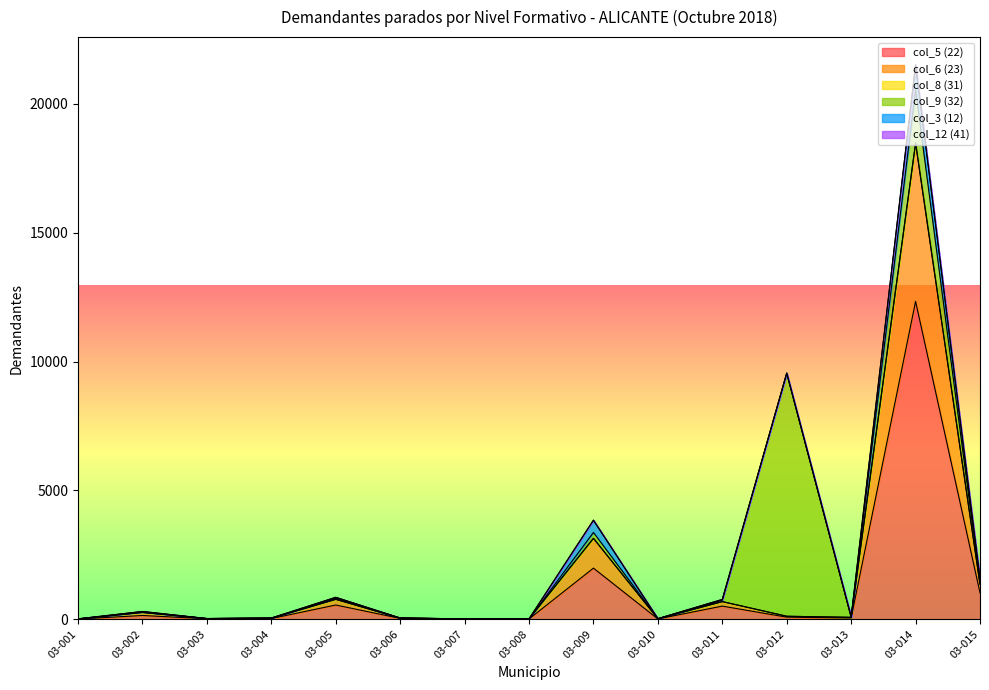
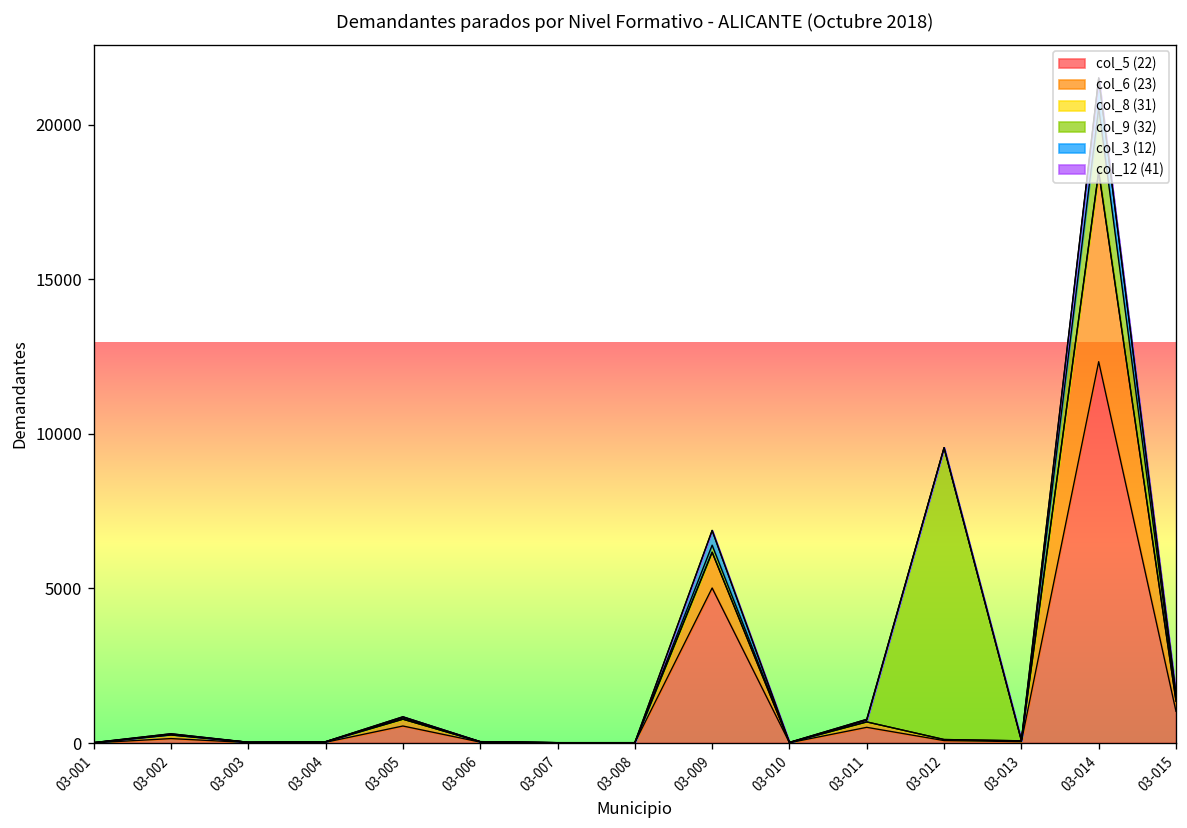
col_5 (22), 03-009: 2000 -> 5000
